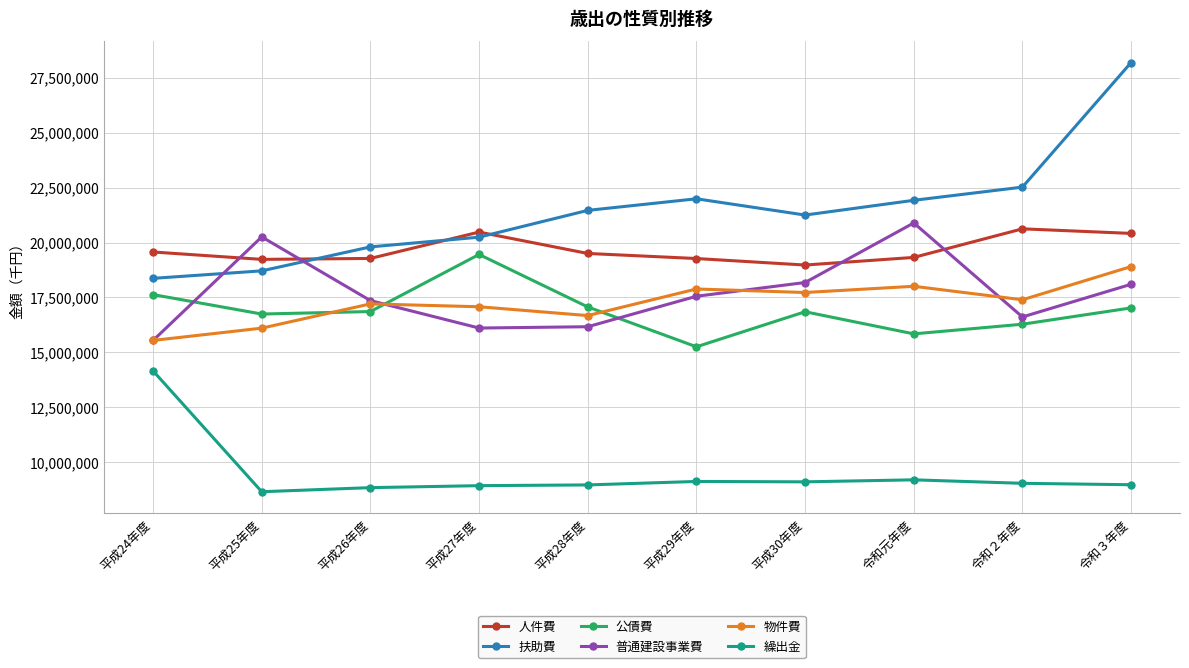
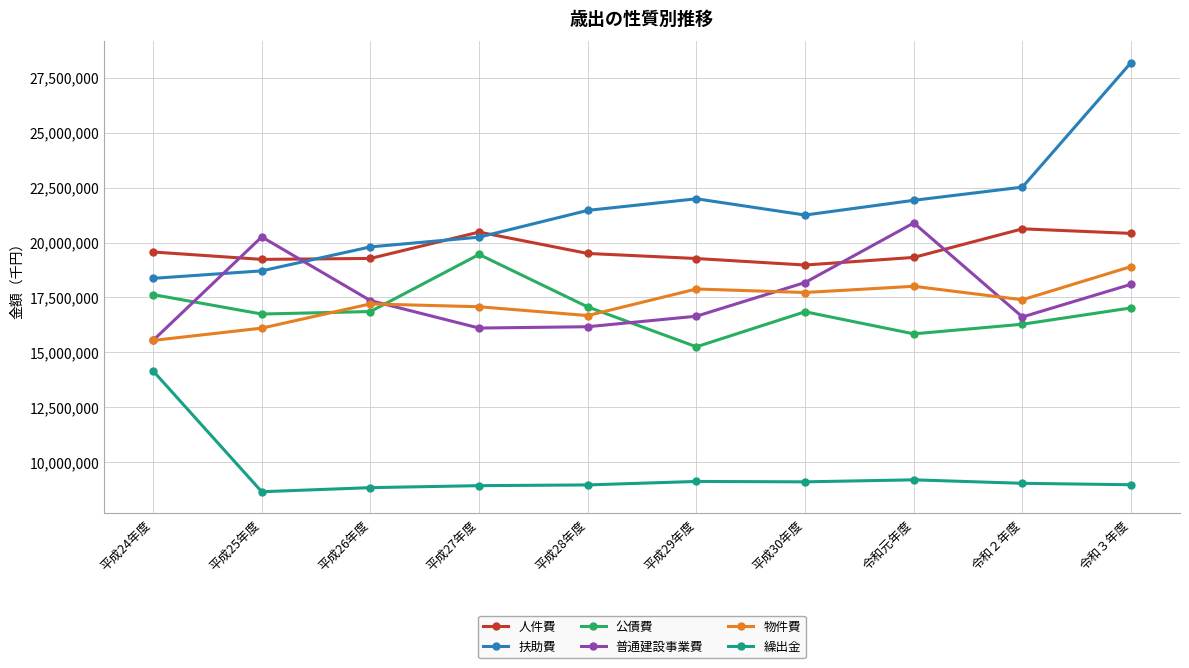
普通建設事業費, 平成29年度: 17,600,000 -> 16,600,000
